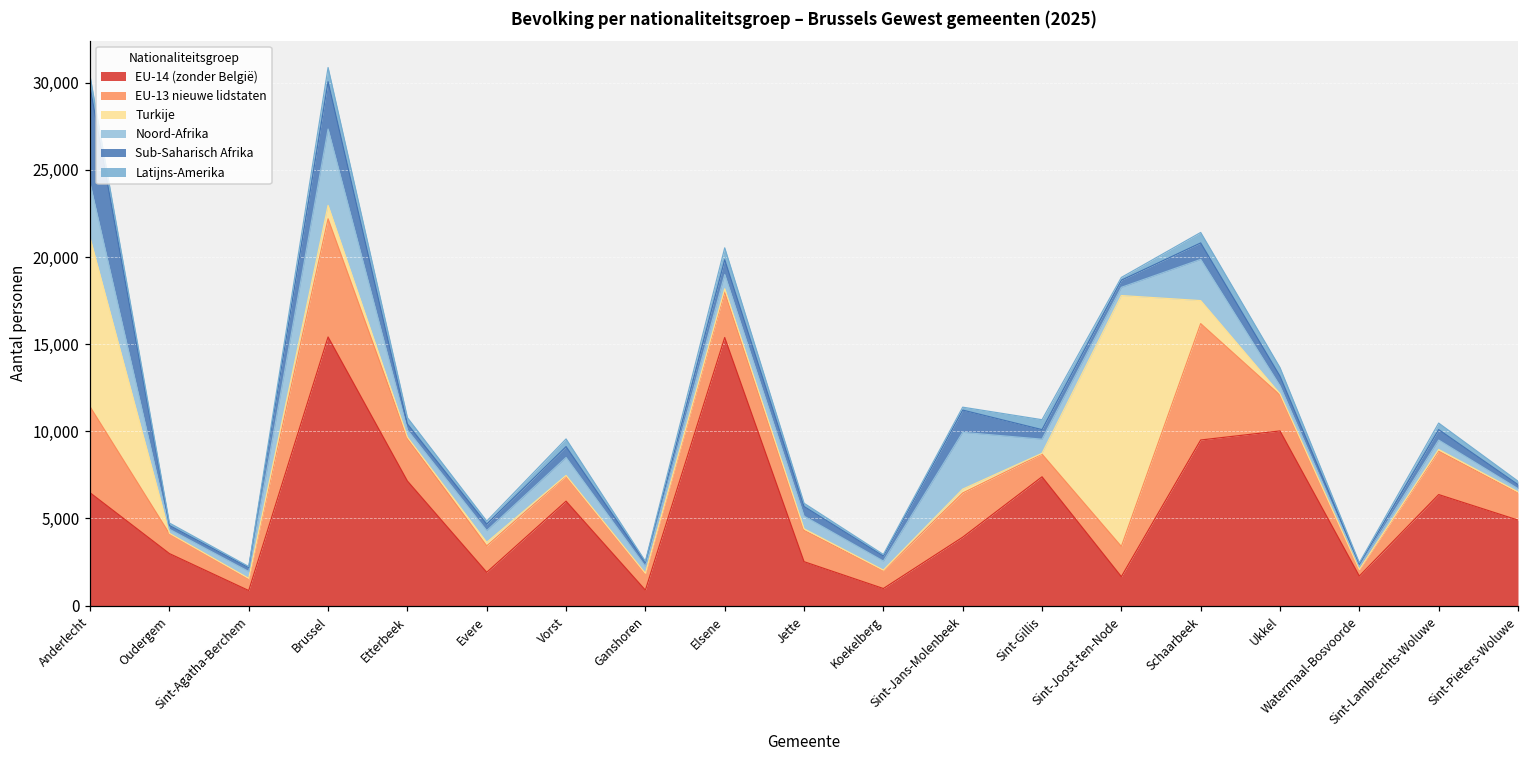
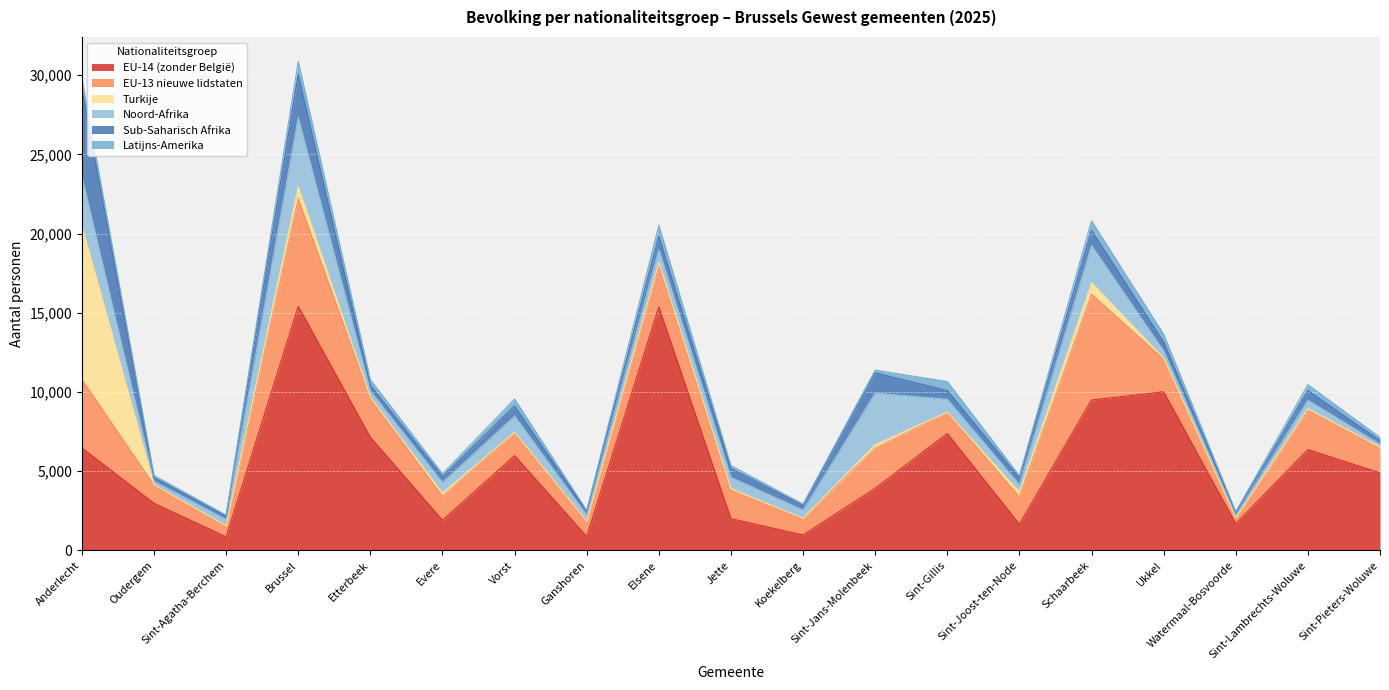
EU-13 nieuwe lidstaten, Anderlecht: 4,900 -> 4,300
EU-14 (zonder België), Jette: 2,500 -> 2,000
Turkije, Sint-Joost-ten-Node: 14,400 -> 300
Turkije, Schaarbeek: 1,300 -> 700
